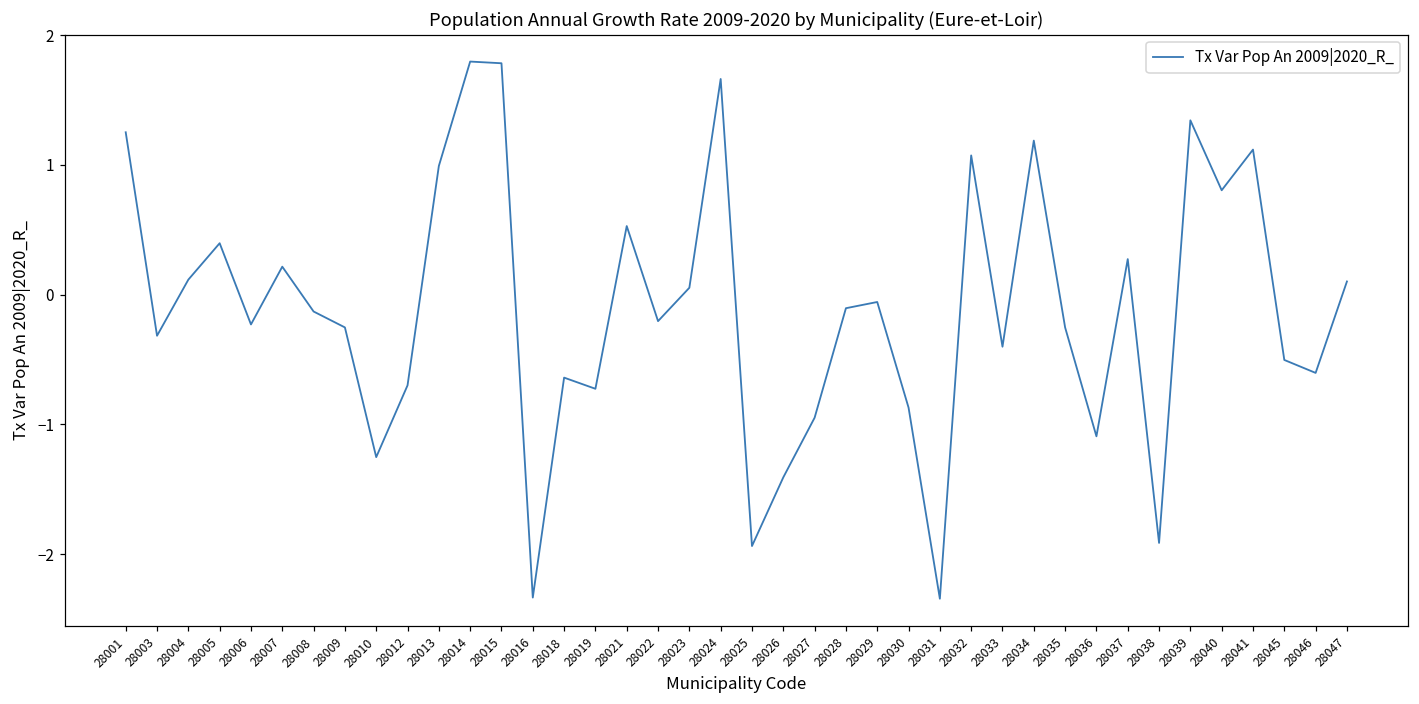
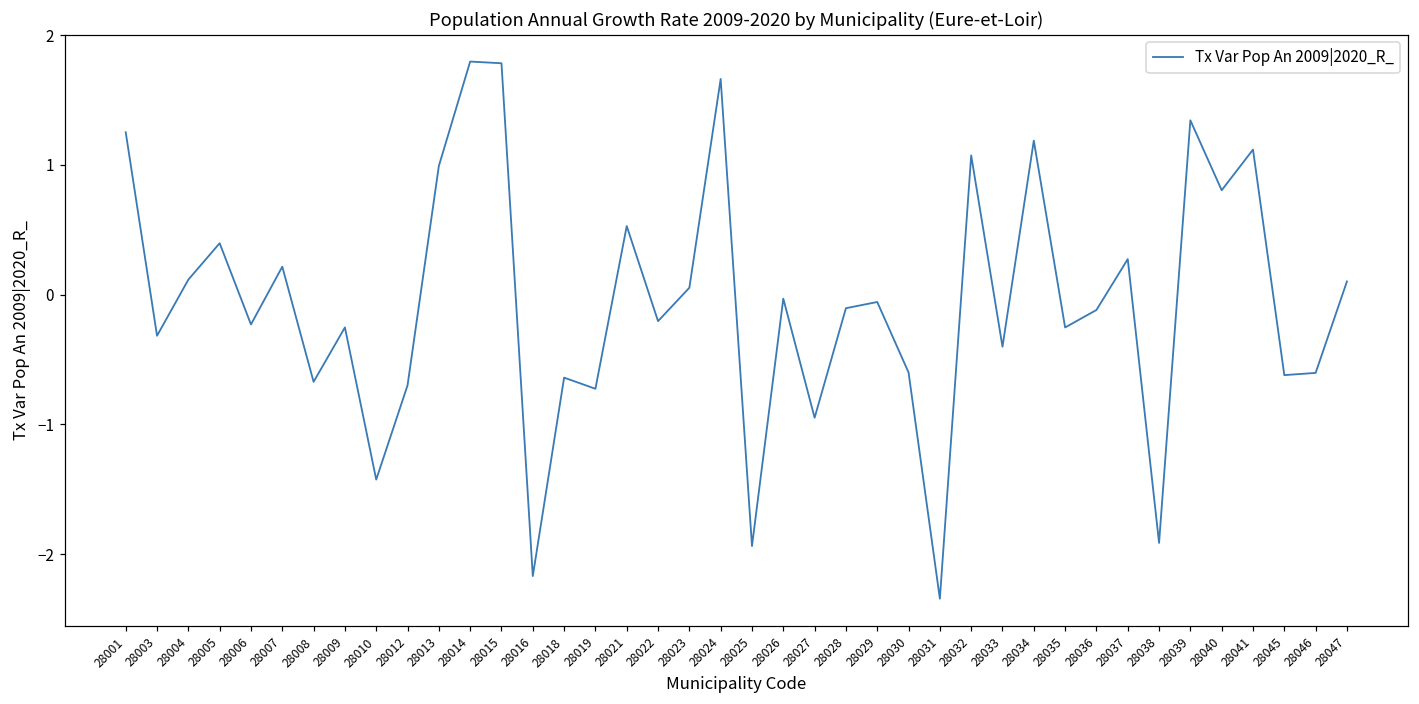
28008: -0.13 -> -0.67
28010: -1.25 -> -1.42
28016: -2.33 -> -2.17
28026: -1.41 -> -0.03
28030: -0.87 -> -0.60
28036: -1.09 -> -0.12
28045: -0.50 -> -0.62
